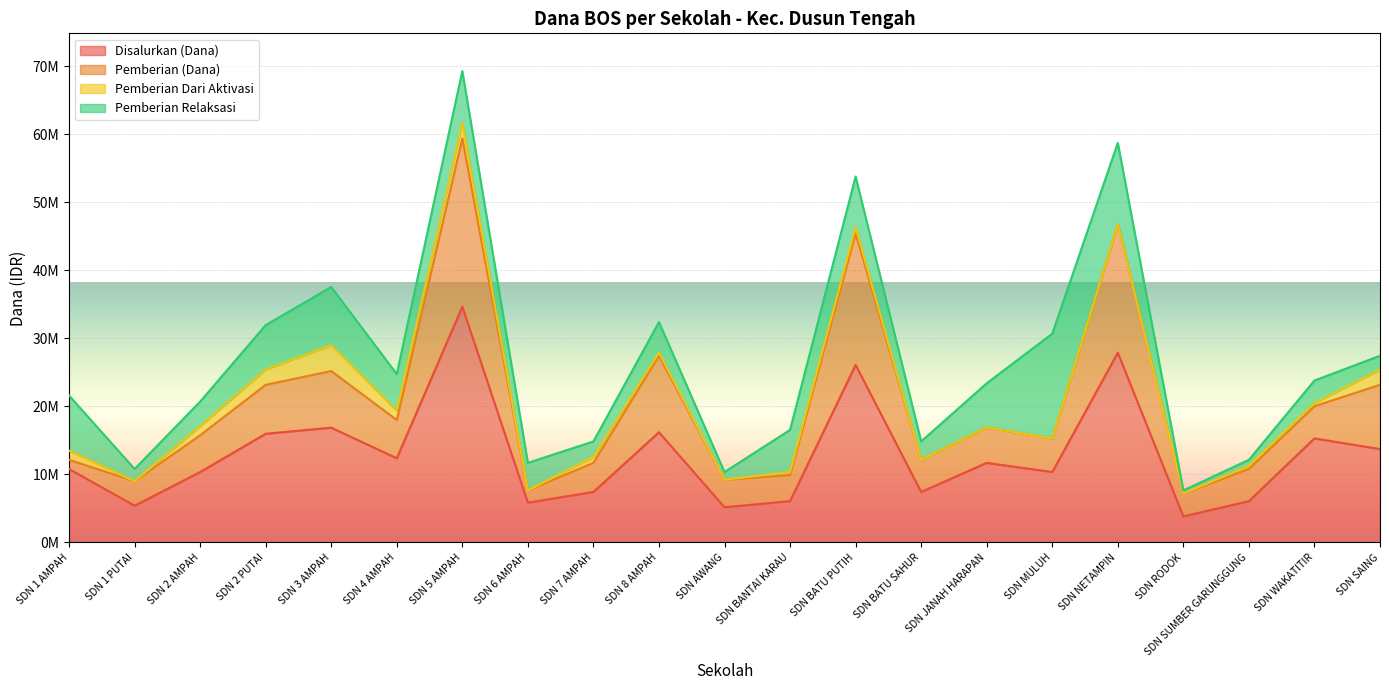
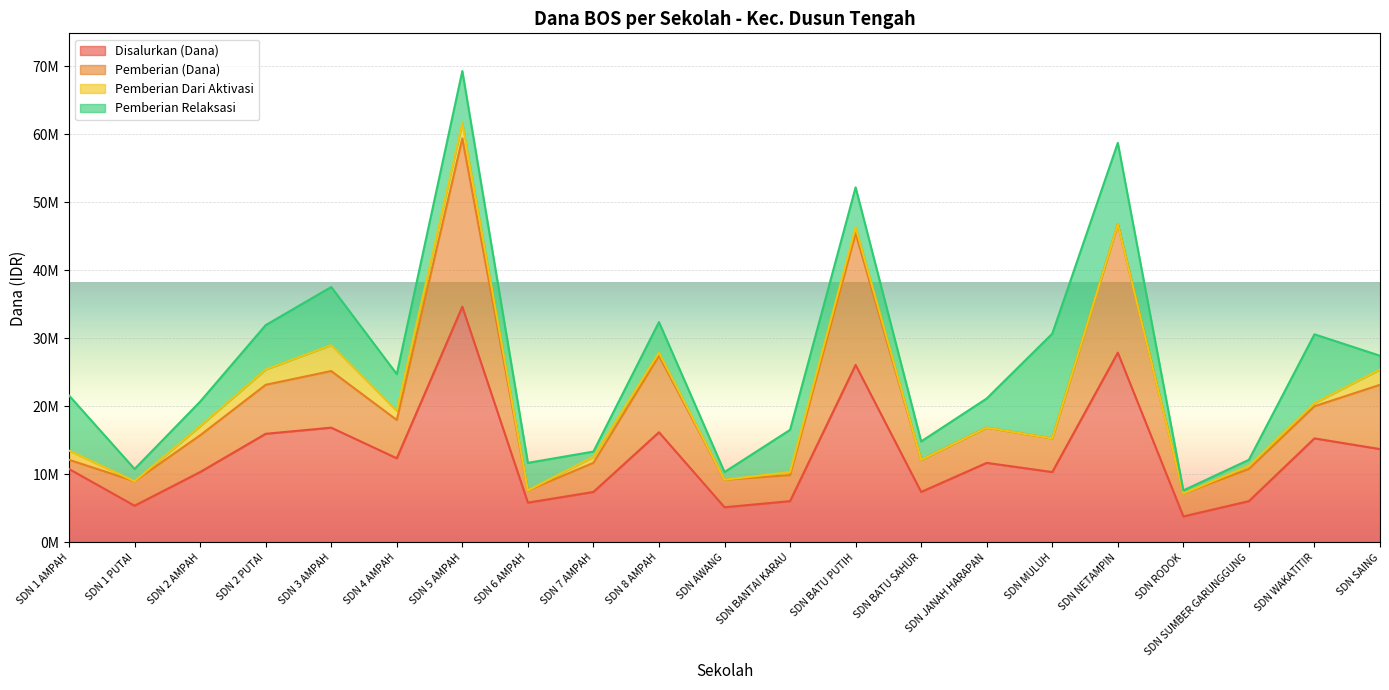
Pemberian Relaksasi, SDN 7 AMPAH: 2000000 -> 1000000
Pemberian Relaksasi, SDN BATU PUTIH: 7000000 -> 6000000
Pemberian Relaksasi, SDN JANAH HARAPAN: 7000000 -> 4000000
Pemberian Relaksasi, SDN WAKATITIR: 3000000 -> 10000000
